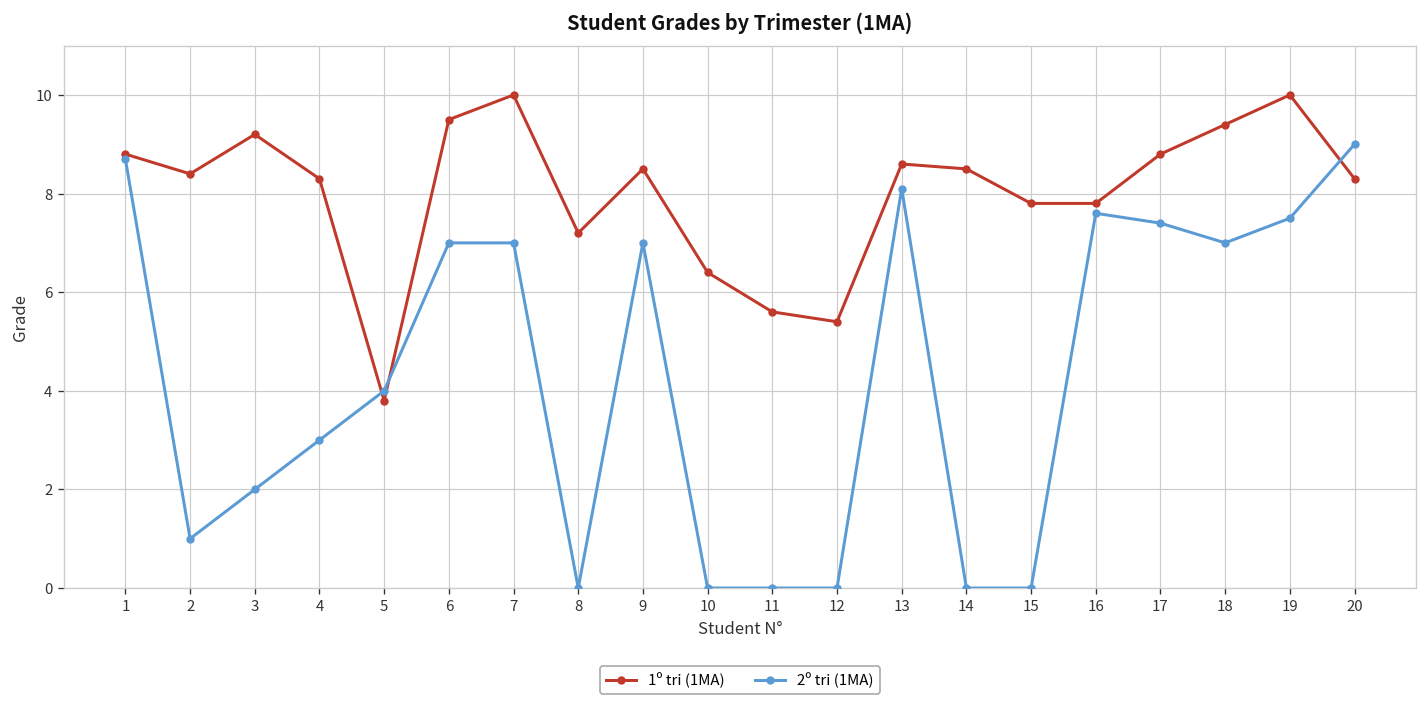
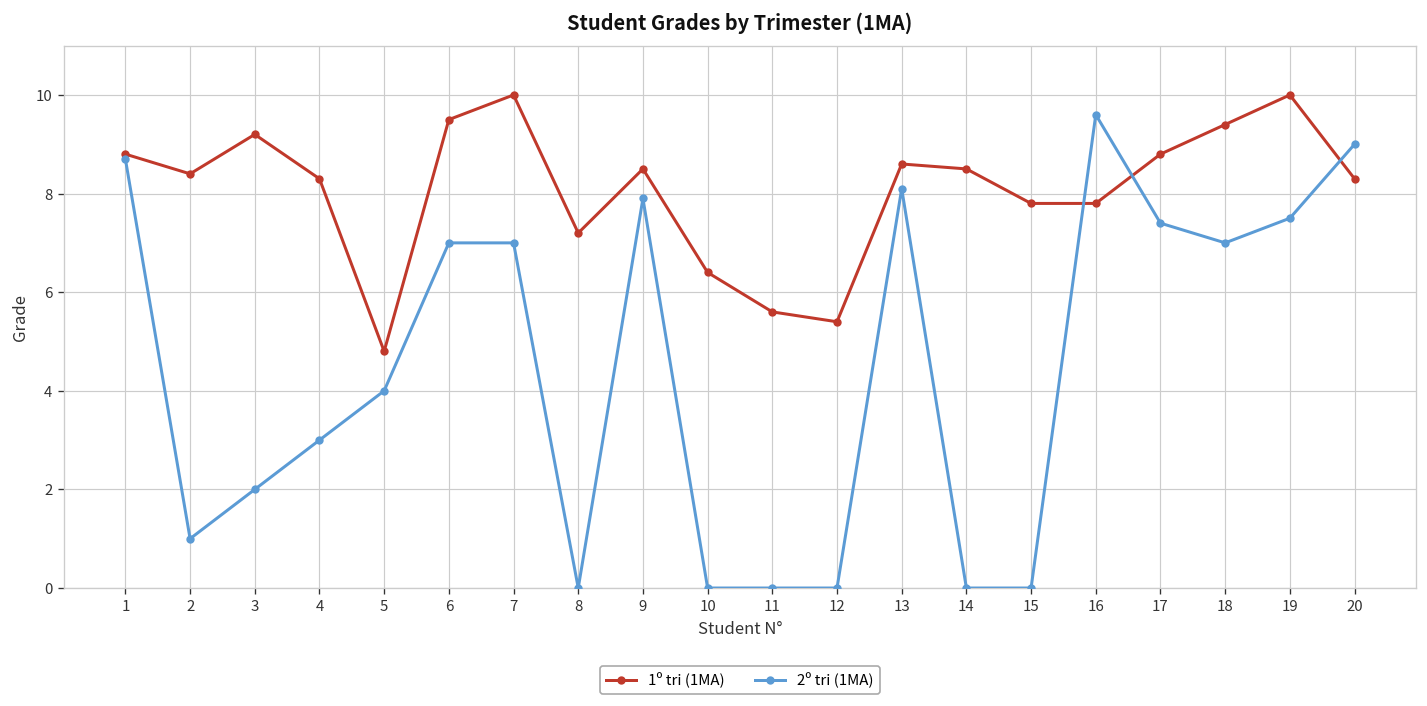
1º tri (1MA), 5: 3.8 -> 4.8
2º tri (1MA), 9: 7.0 -> 7.9
2º tri (1MA), 16: 7.6 -> 9.6
